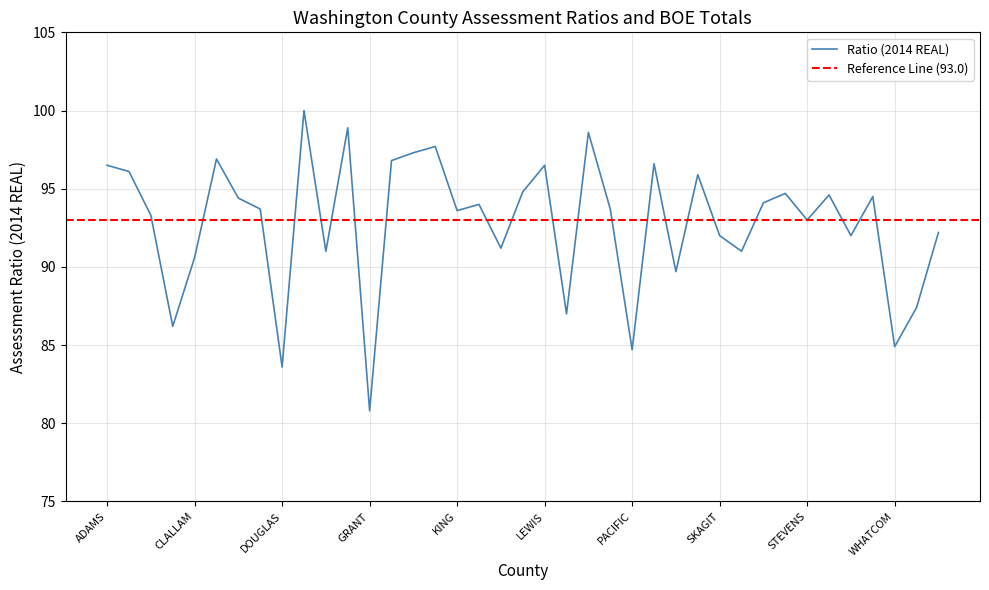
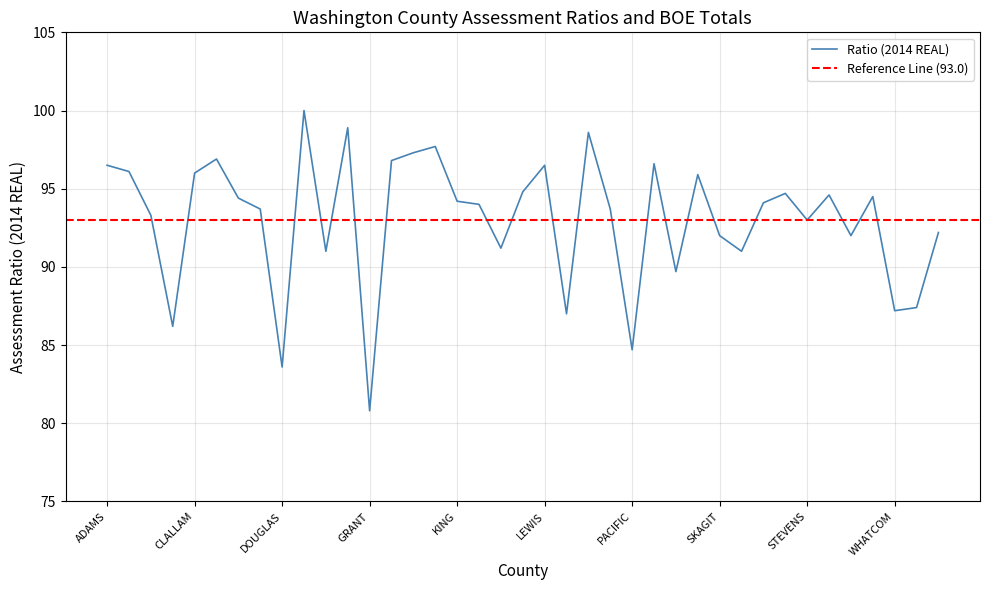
CLALLAM: 90.6 -> 96.0
KING: 93.6 -> 94.2
WHATCOM: 84.9 -> 87.2
